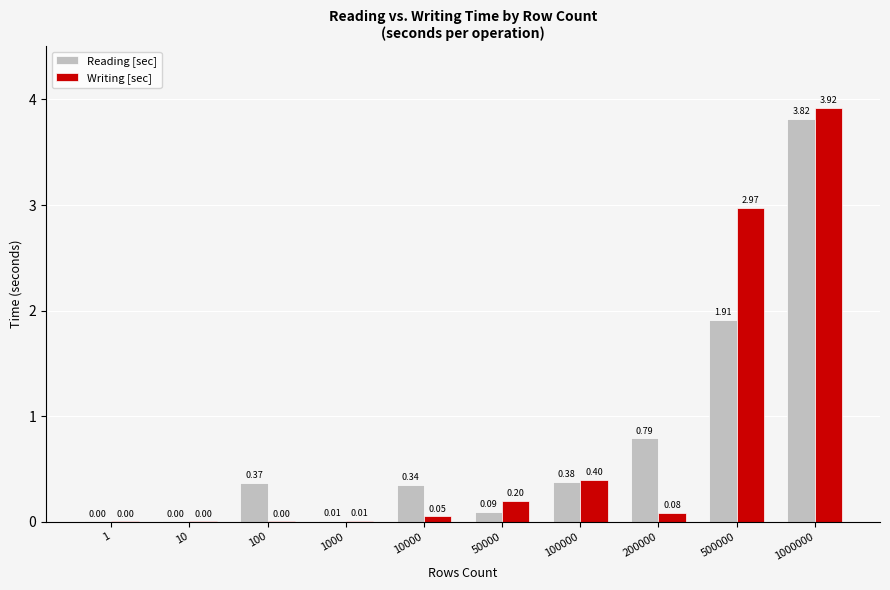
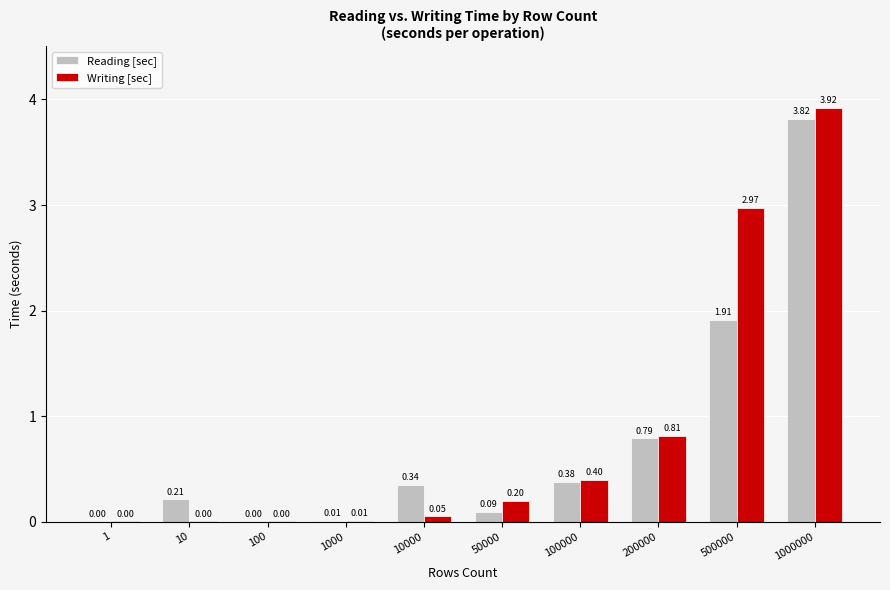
Reading [sec], 10: 0.00 -> 0.21
Reading [sec], 100: 0.37 -> 0.00
Writing [sec], 200000: 0.08 -> 0.81
